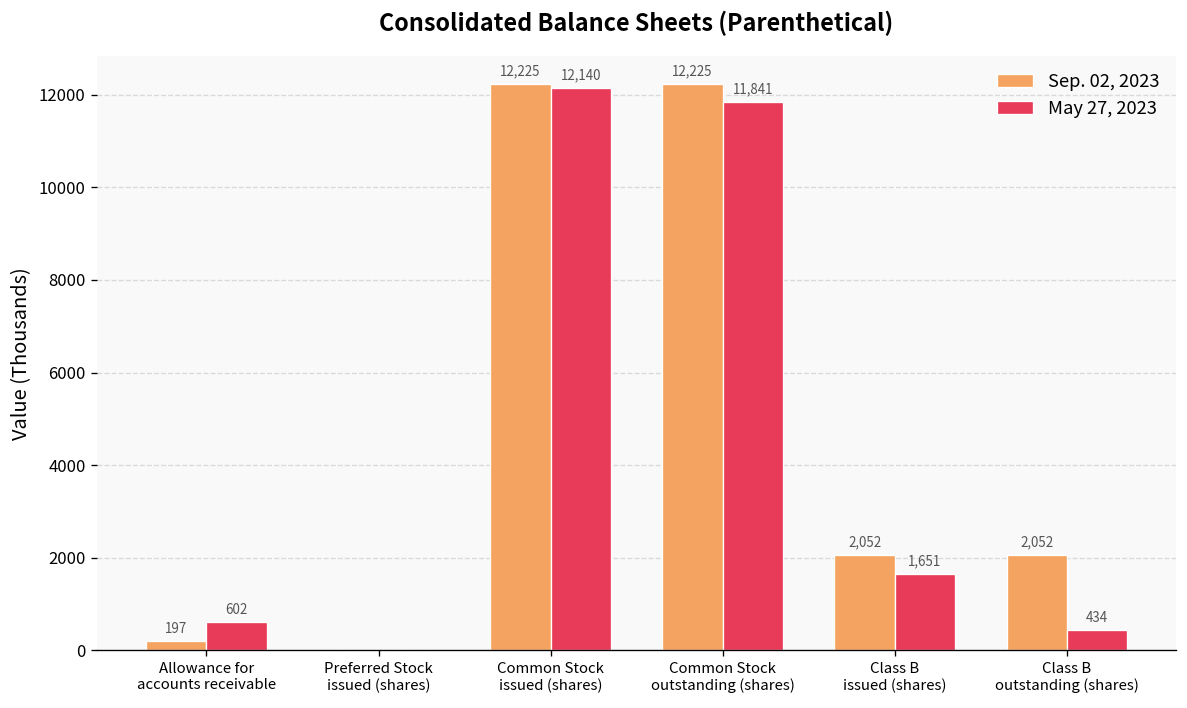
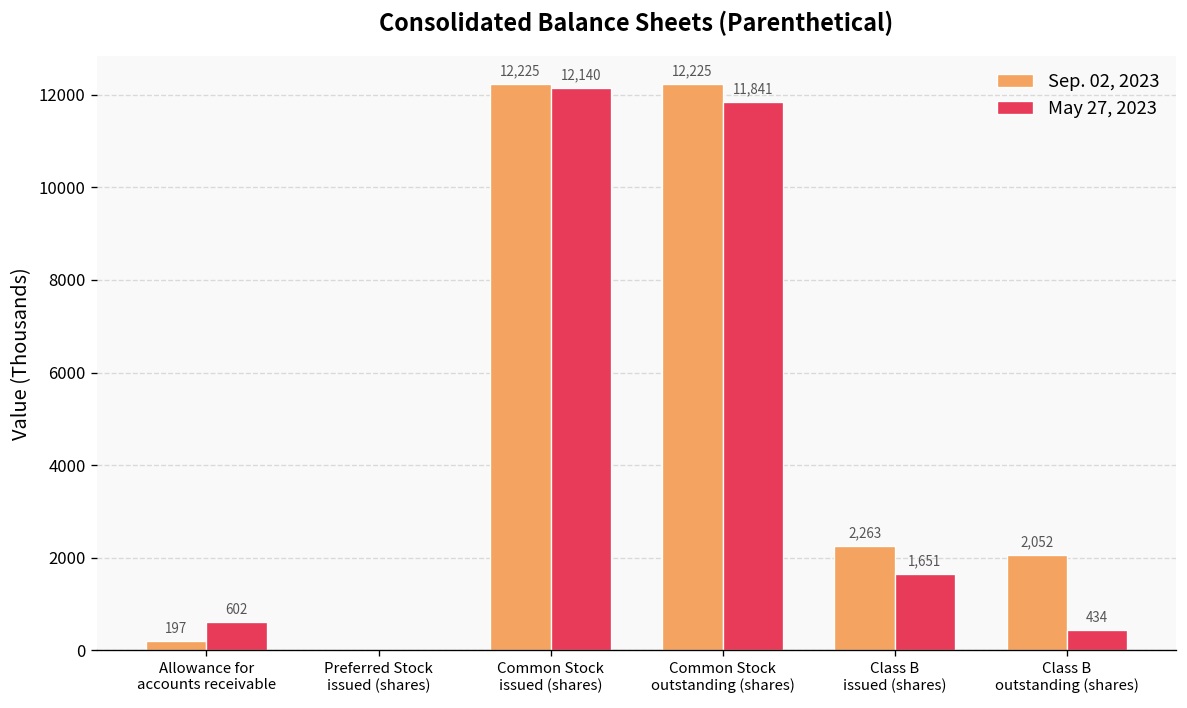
Sep. 02, 2023, Class B issued (shares): 2,052 -> 2,263
